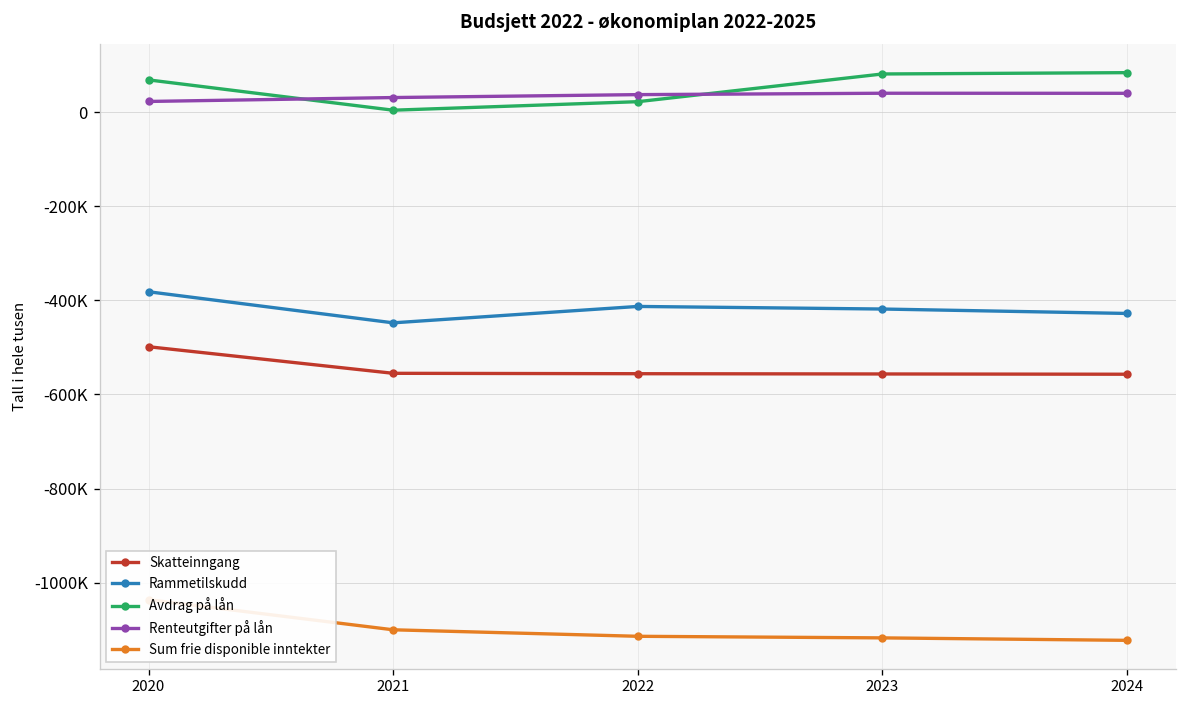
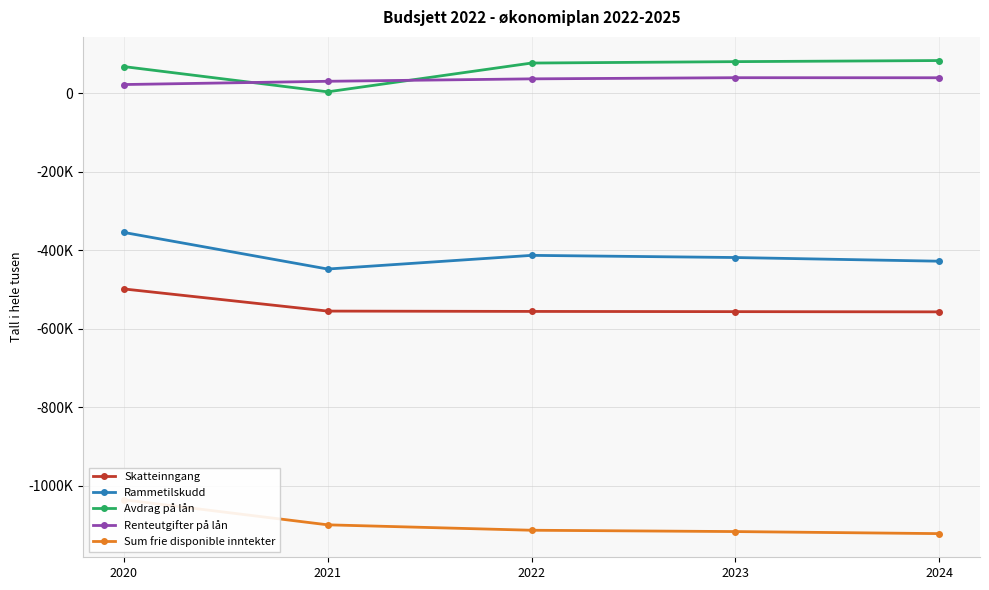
Rammetilskudd, 2020: -380000 -> -350000
Avdrag på lån, 2022: 20000 -> 80000
